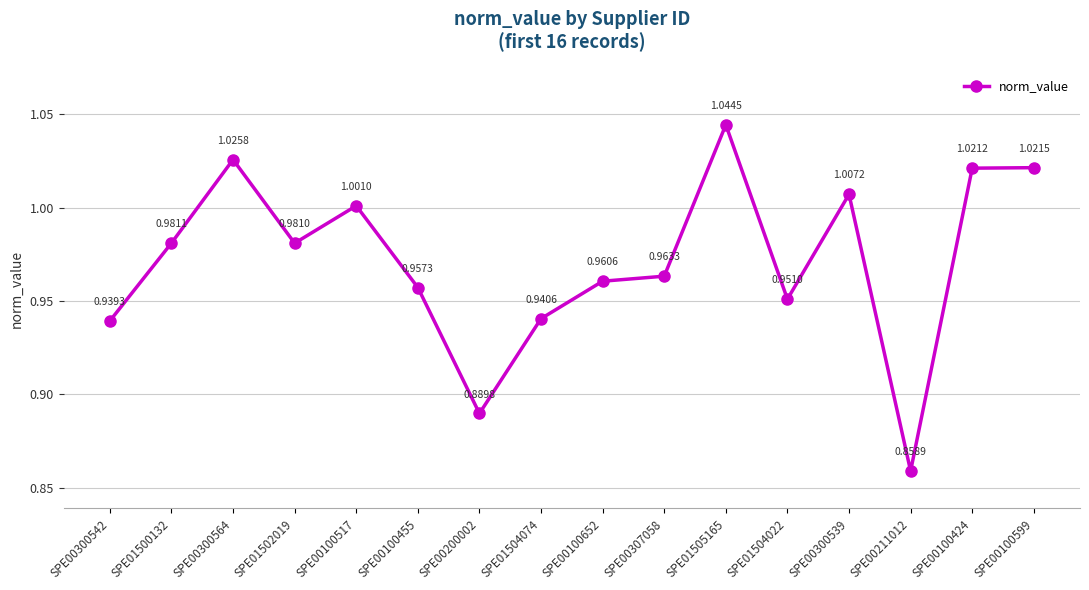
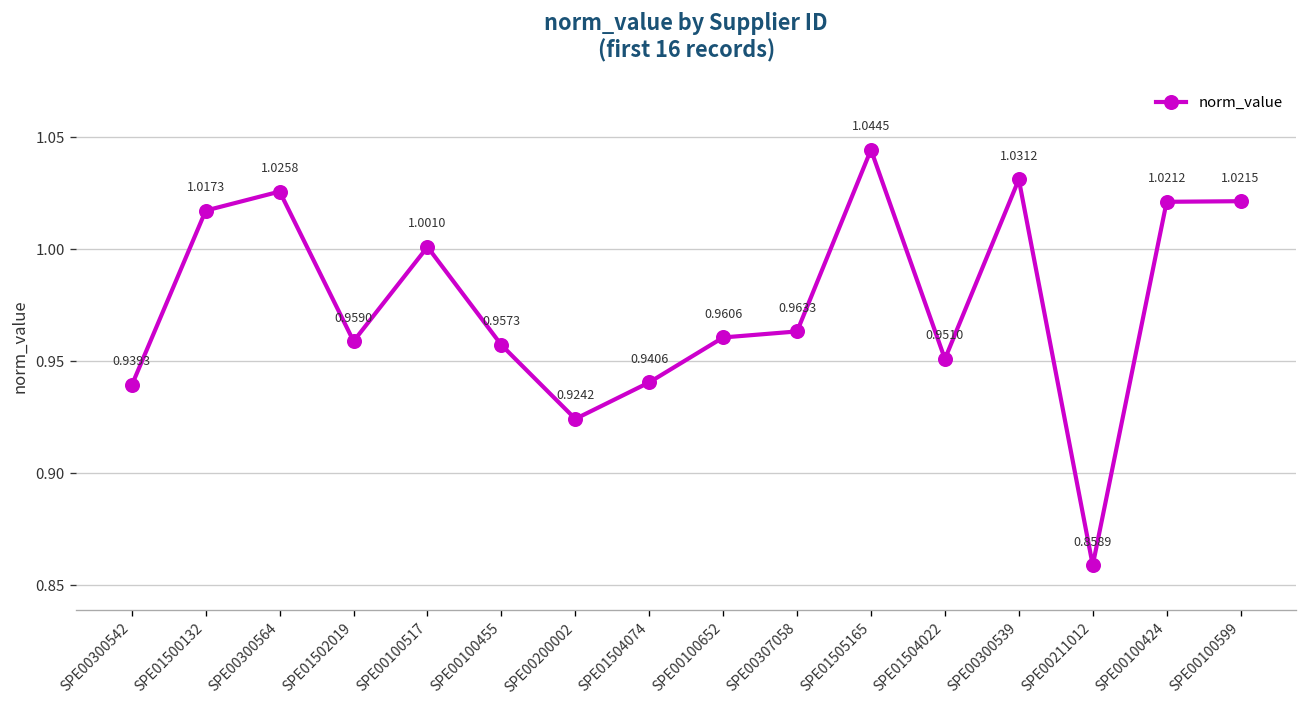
SPE01500132: 0.9811 -> 1.0173
SPE01502019: 0.9810 -> 0.9590
SPE00200002: 0.8898 -> 0.9242
SPE00300539: 1.0072 -> 1.0312
